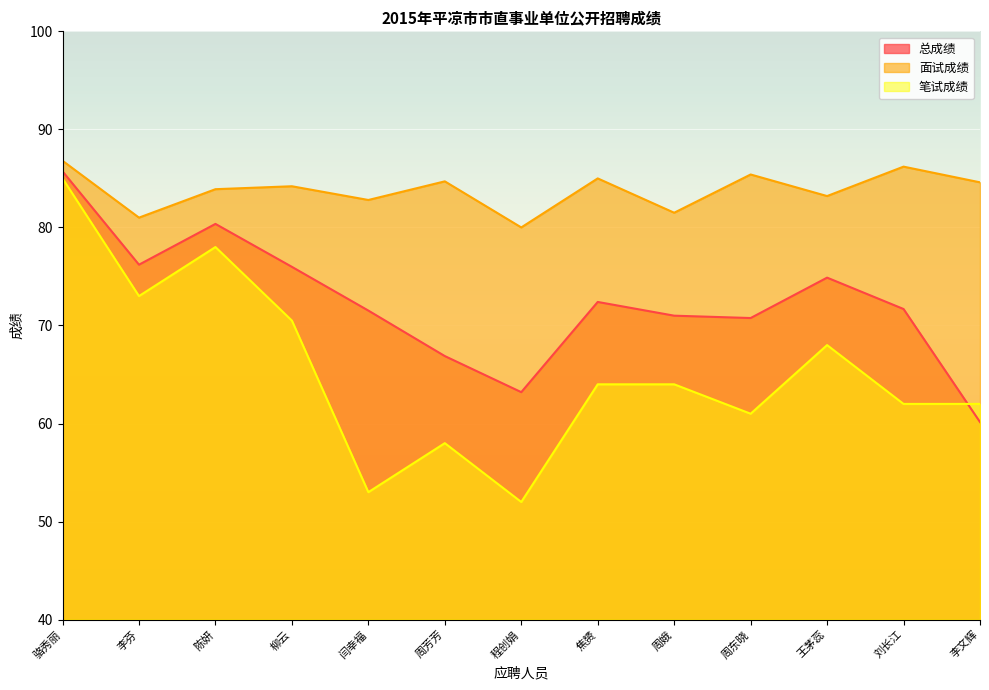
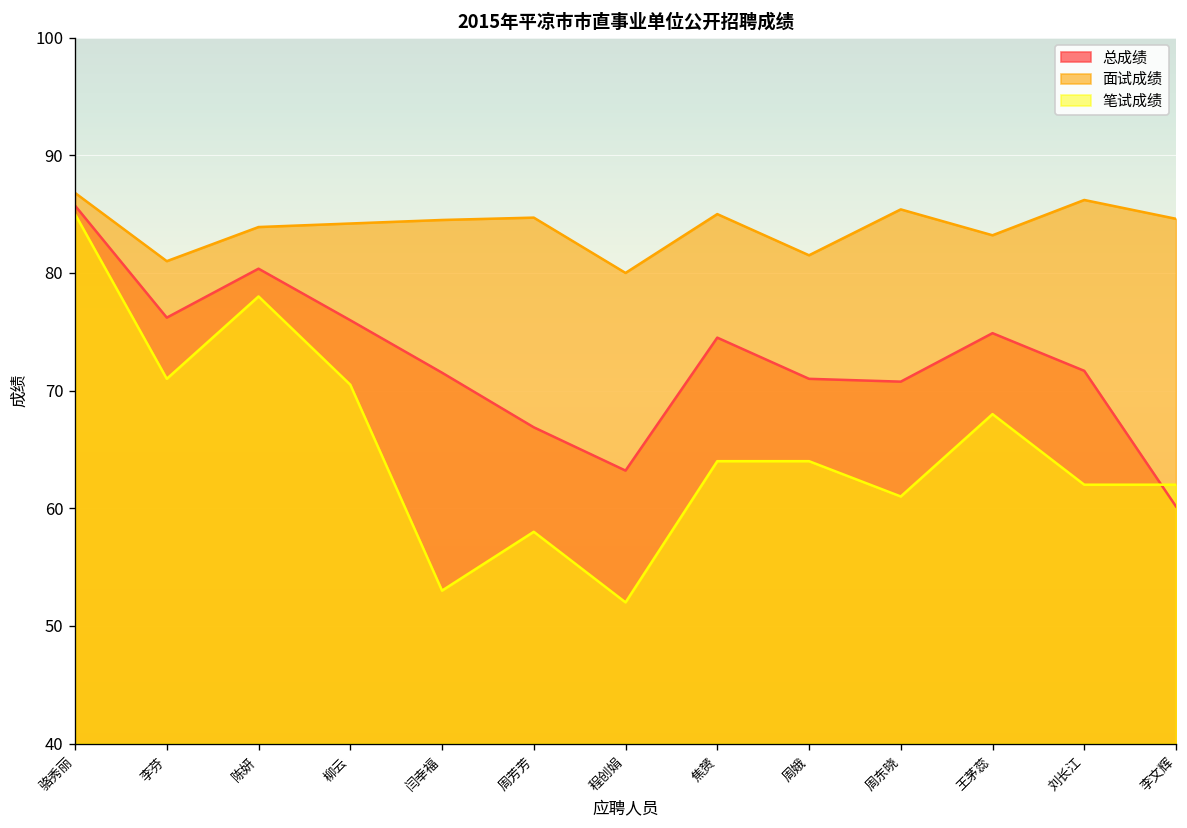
笔试成绩, 李芬: 73 -> 71
面试成绩, 闫幸福: 83 -> 85
总成绩, 焦赟: 72 -> 75
